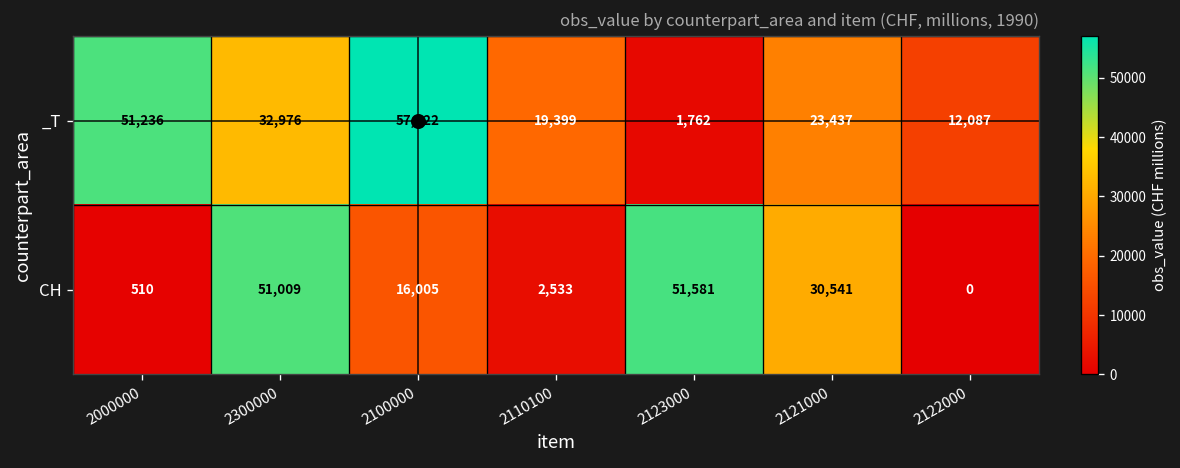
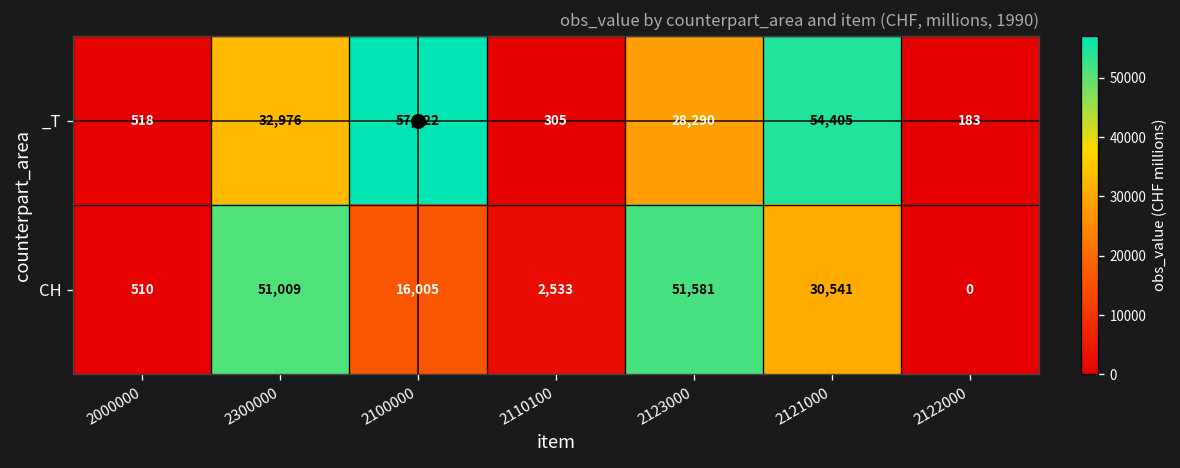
_T, 2000000: 51,236 -> 518
_T, 2110100: 19,399 -> 305
_T, 2123000: 1,762 -> 28,290
_T, 2121000: 23,437 -> 54,405
_T, 2122000: 12,087 -> 183
